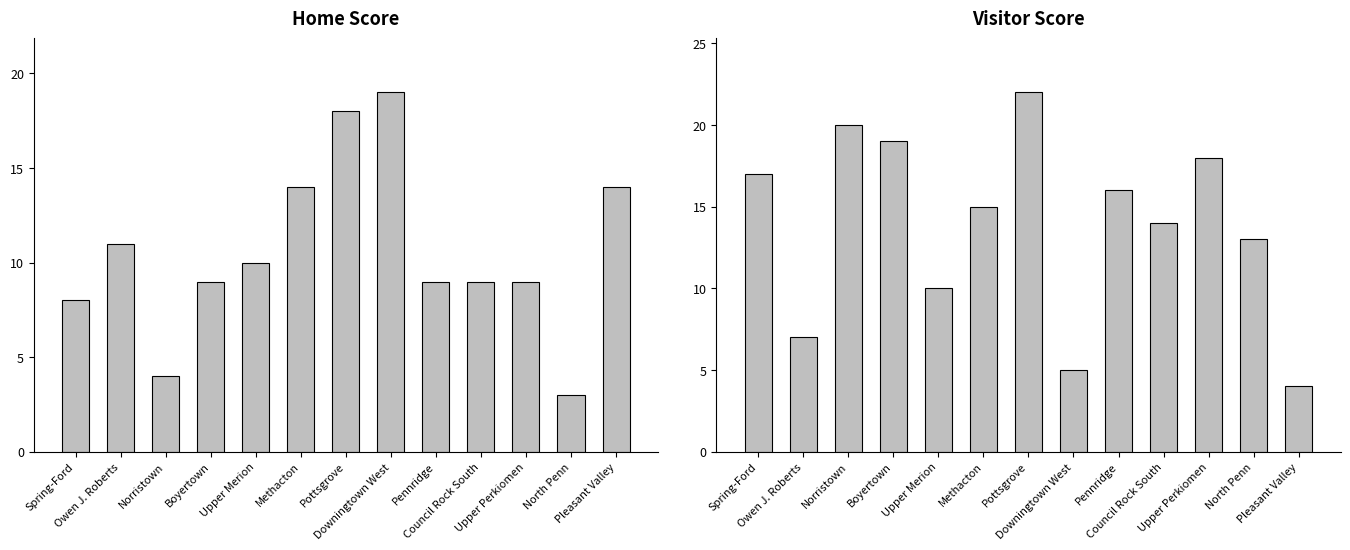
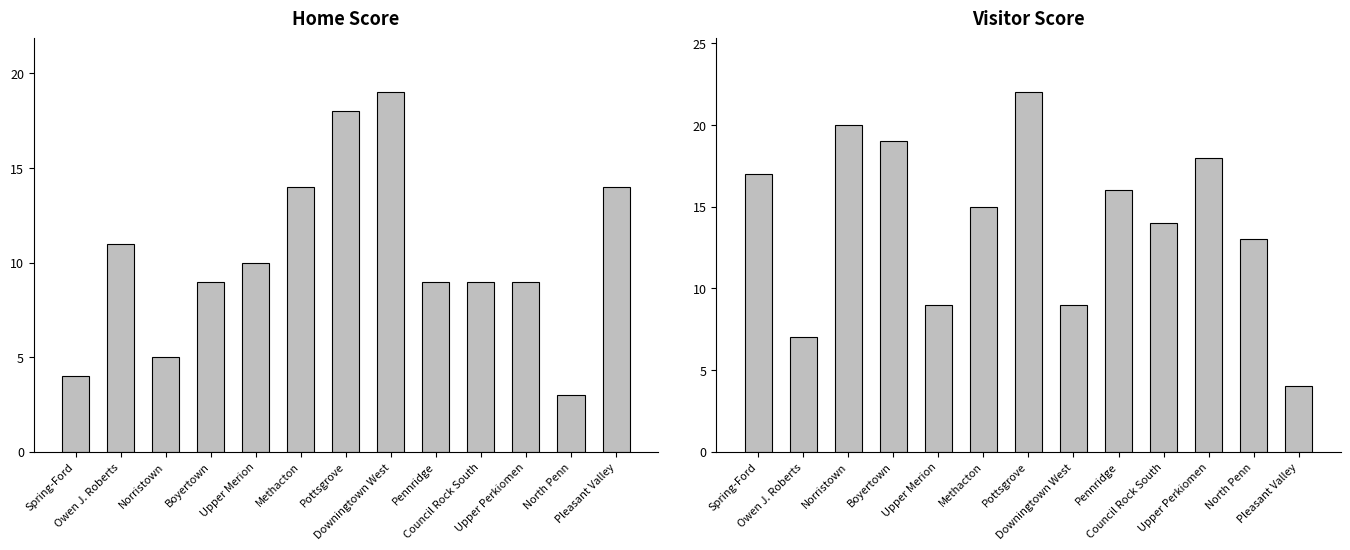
Home Score, Spring-Ford: 8 -> 4
Home Score, Norristown: 4 -> 5
Visitor Score, Upper Merion: 10 -> 9
Visitor Score, Downingtown West: 5 -> 9
